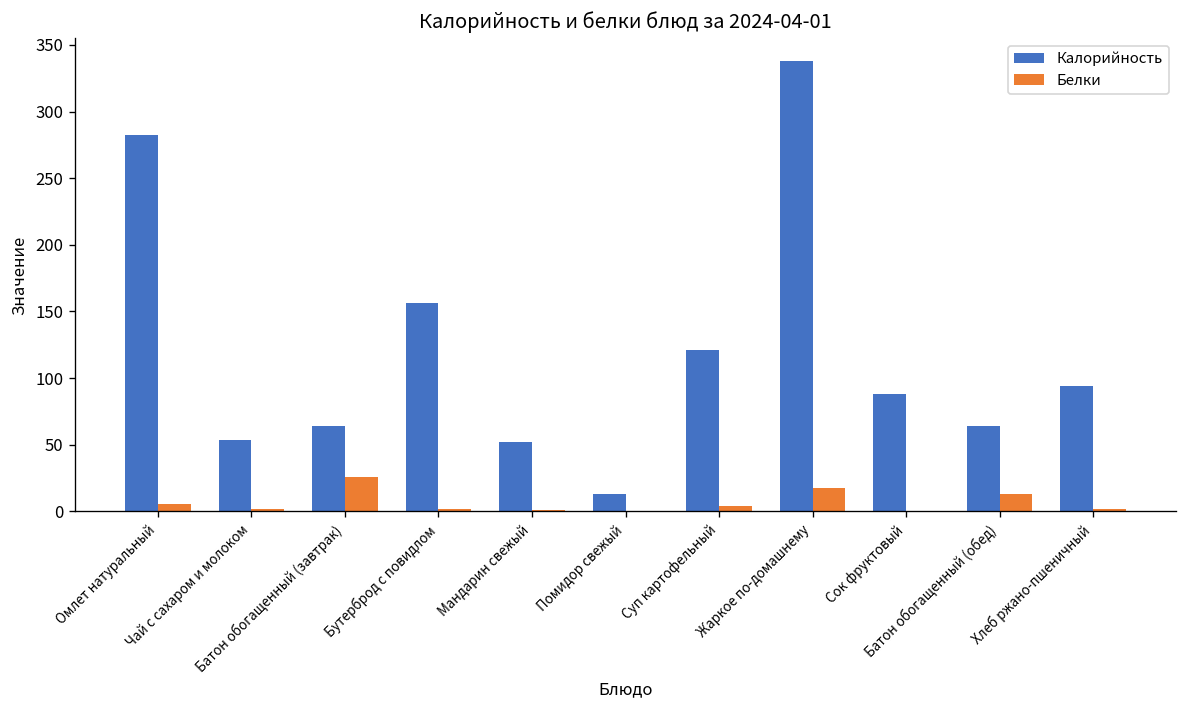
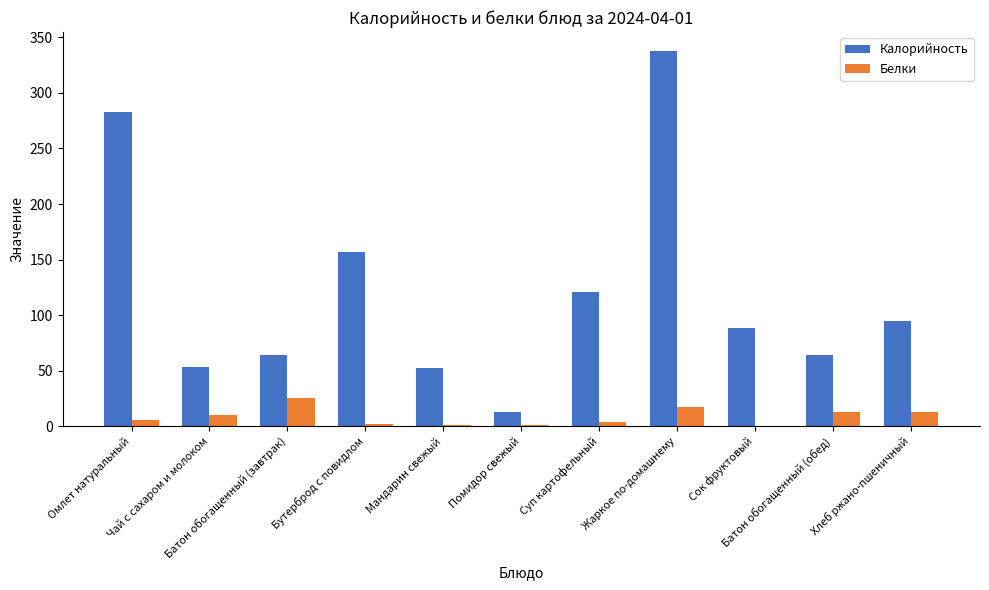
Белки, Чай с сахаром и молоком: 2 -> 10
Белки, Хлеб ржано-пшеничный: 2 -> 13
